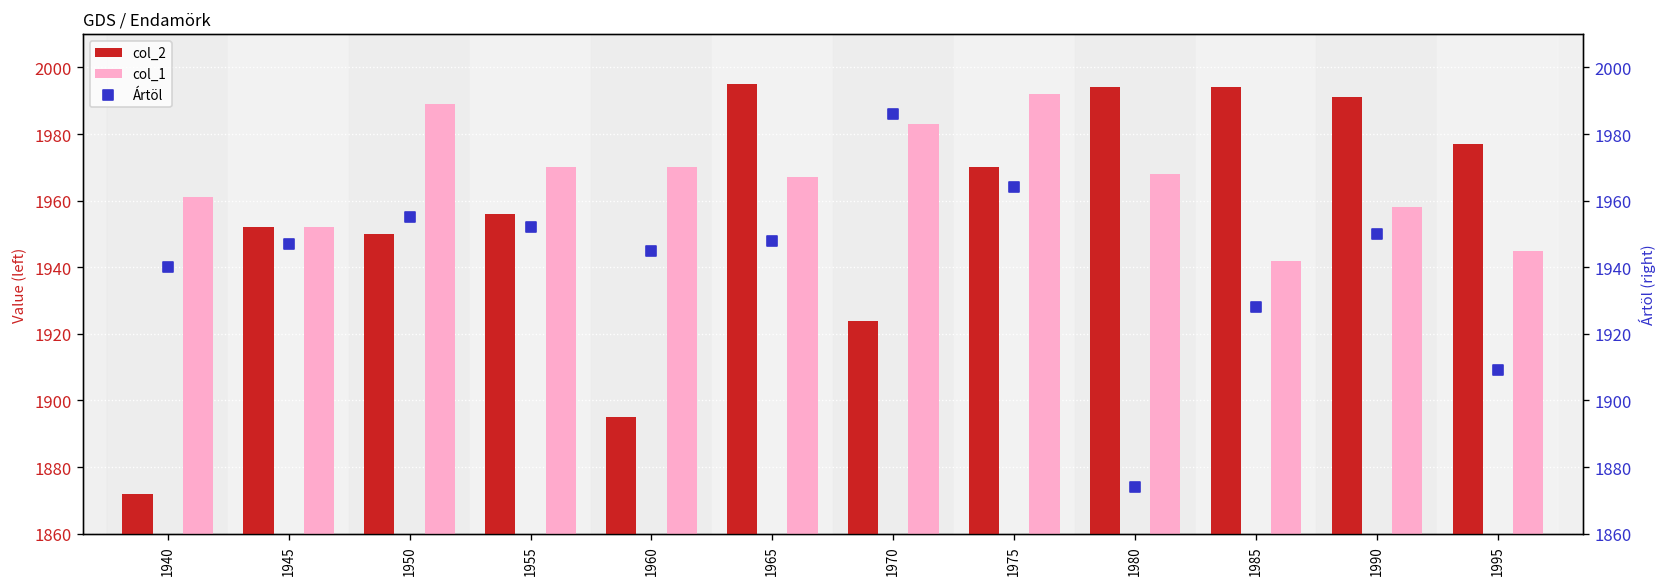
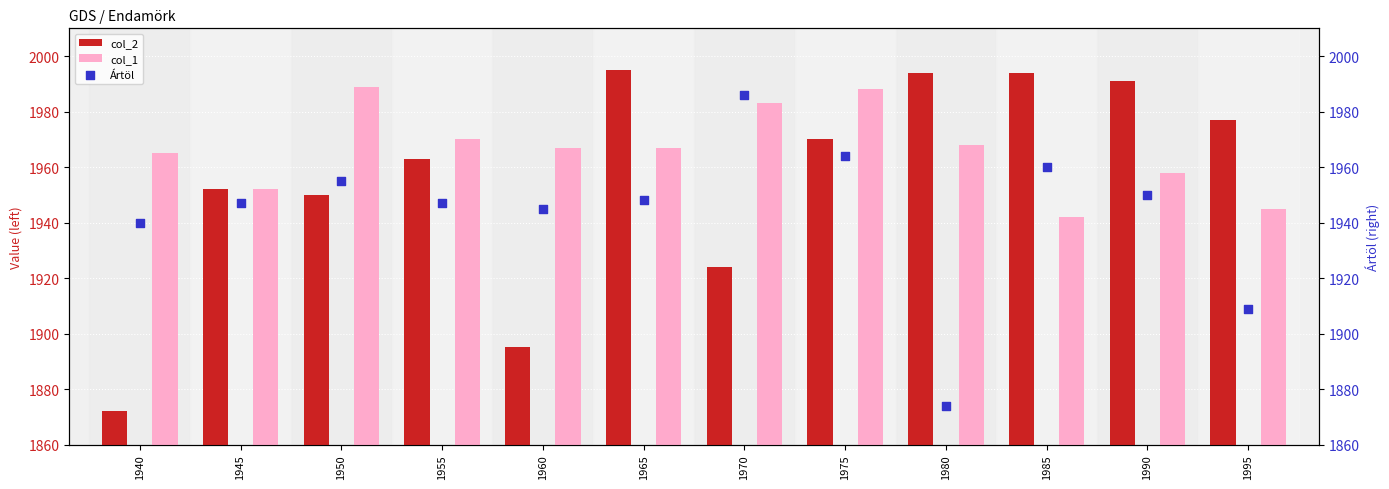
col_1, 1940: 1961 -> 1965
col_2, 1955: 1956 -> 1963
col_1, 1960: 1970 -> 1967
col_1, 1975: 1992 -> 1988
Ártöl, 1955: 1952 -> 1947
Ártöl, 1985: 1928 -> 1960
